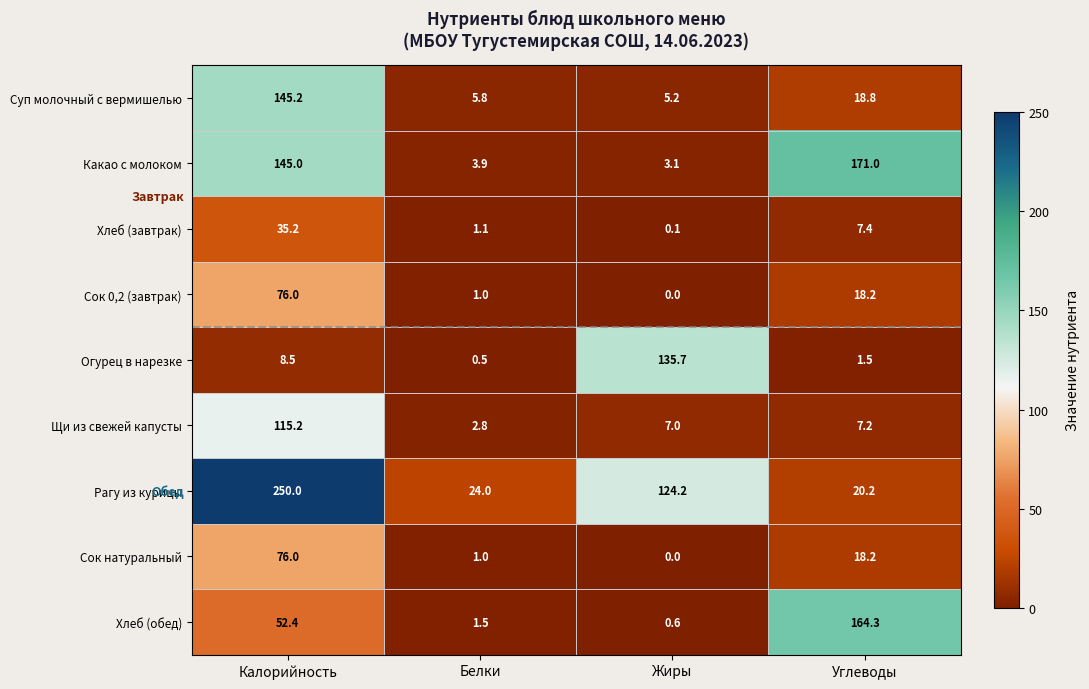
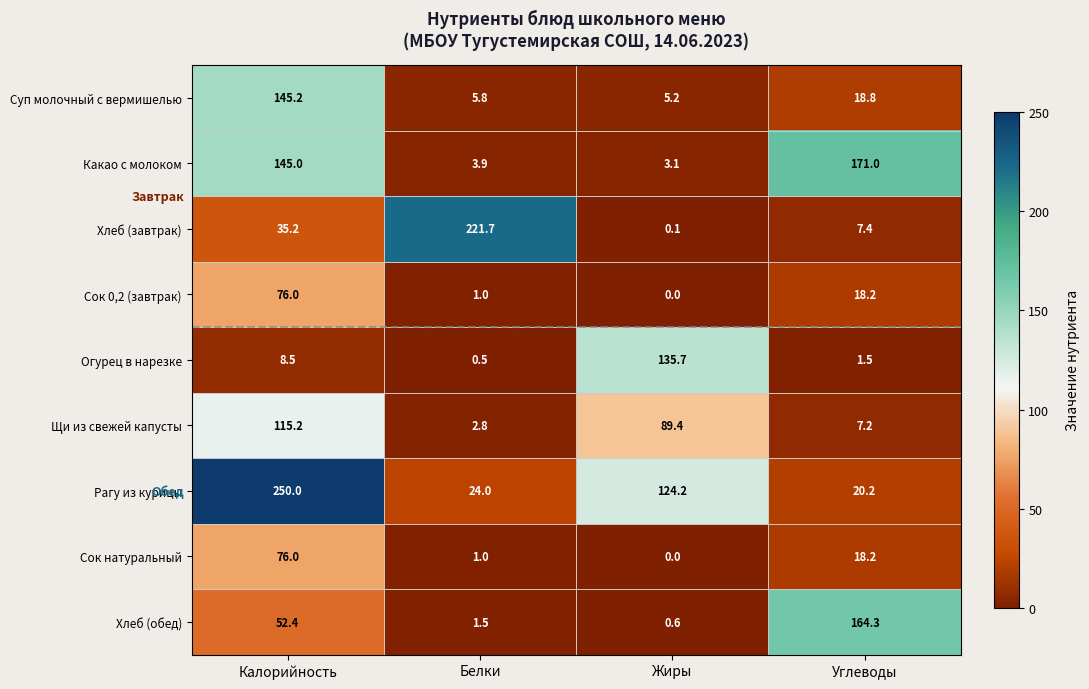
Хлеб (завтрак), Белки: 1.1 -> 221.7
Щи из свежей капусты, Жиры: 7.0 -> 89.4
